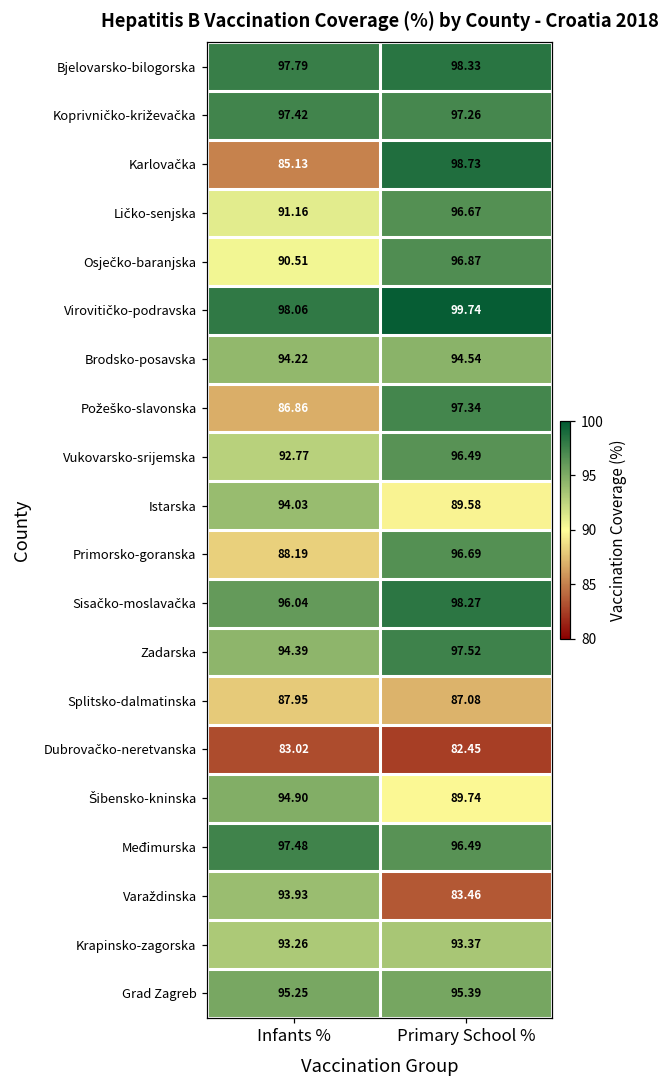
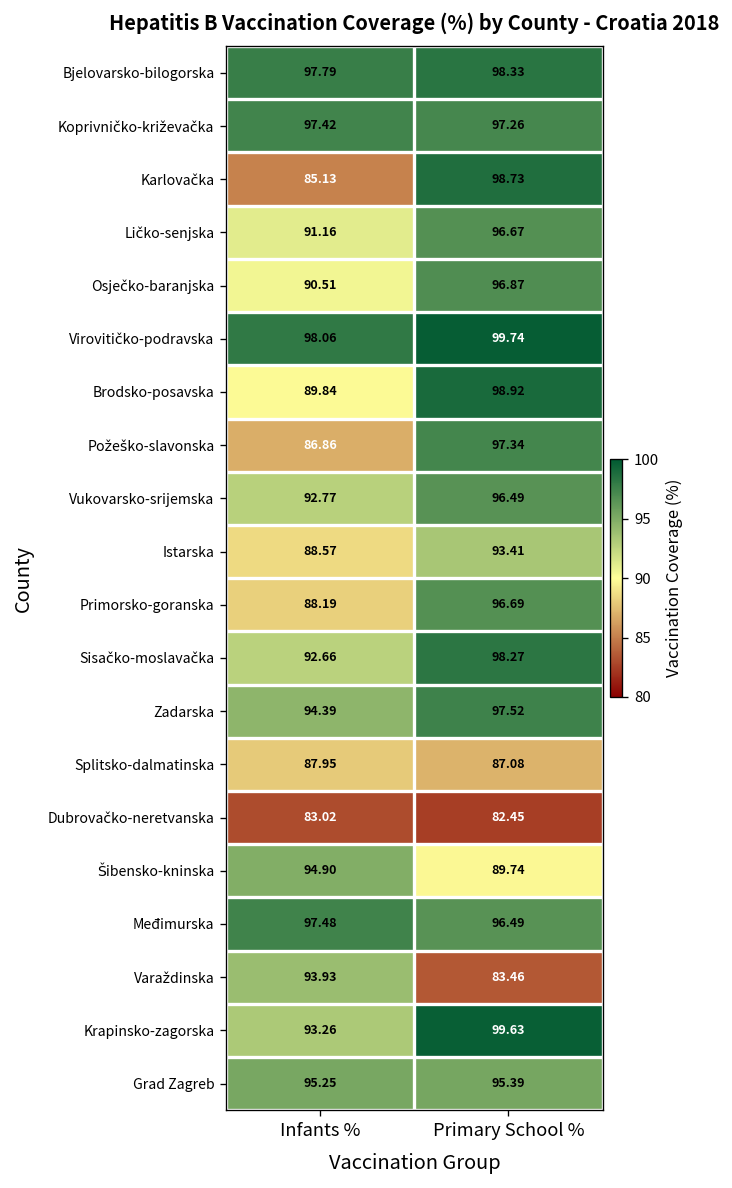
Brodsko-posavska, Infants %: 94.22 -> 89.84
Brodsko-posavska, Primary School %: 94.54 -> 98.92
Istarska, Infants %: 94.03 -> 88.57
Istarska, Primary School %: 89.58 -> 93.41
Sisačko-moslavačka, Infants %: 96.04 -> 92.66
Krapinsko-zagorska, Primary School %: 93.37 -> 99.63
